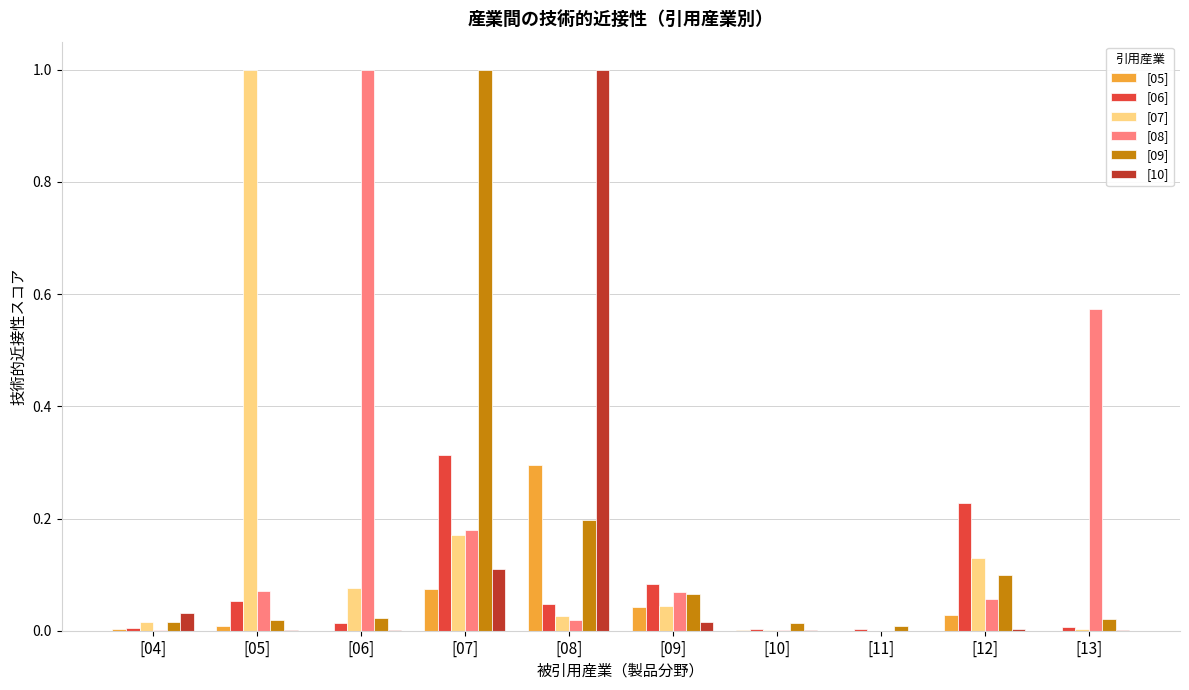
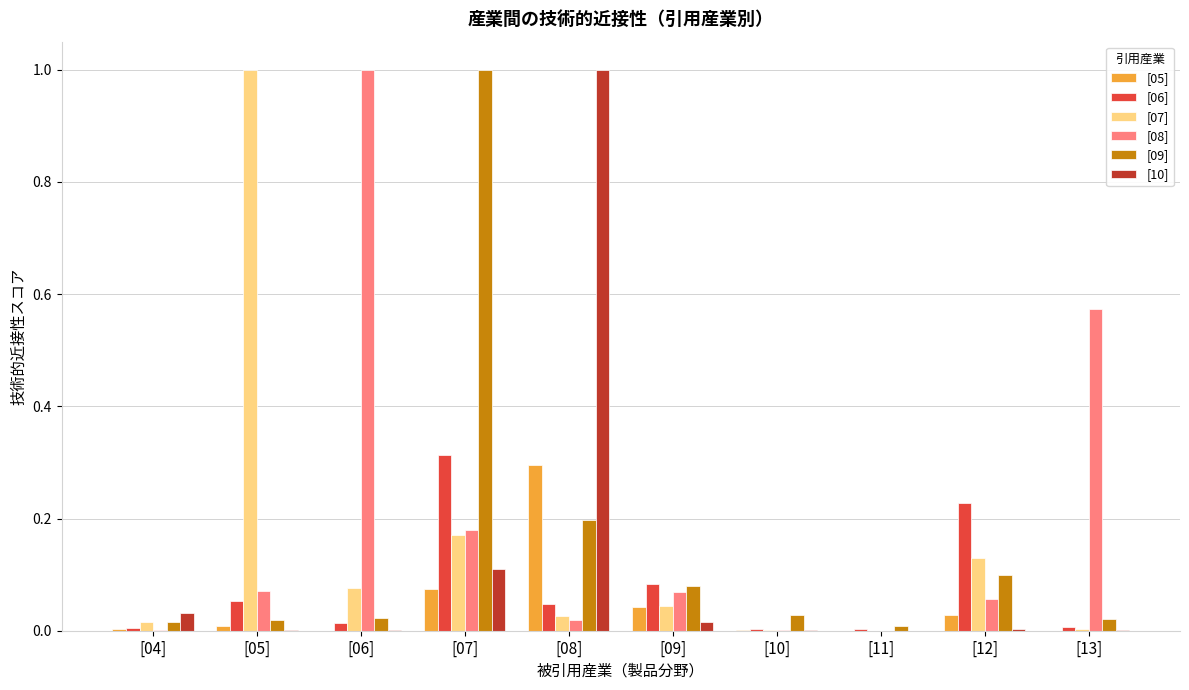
[09], [09]: 0.06 -> 0.08
[09], [10]: 0.01 -> 0.03
